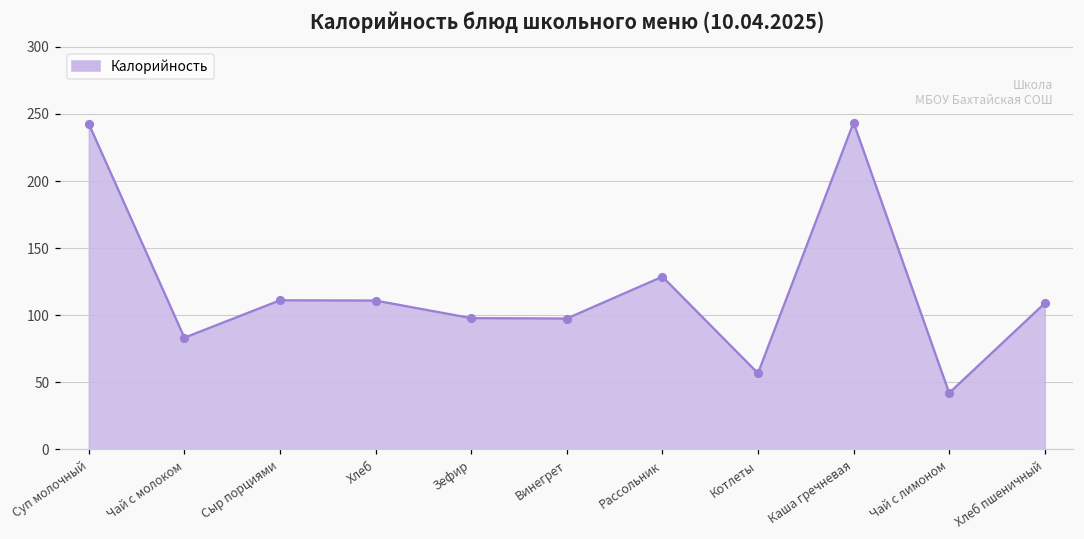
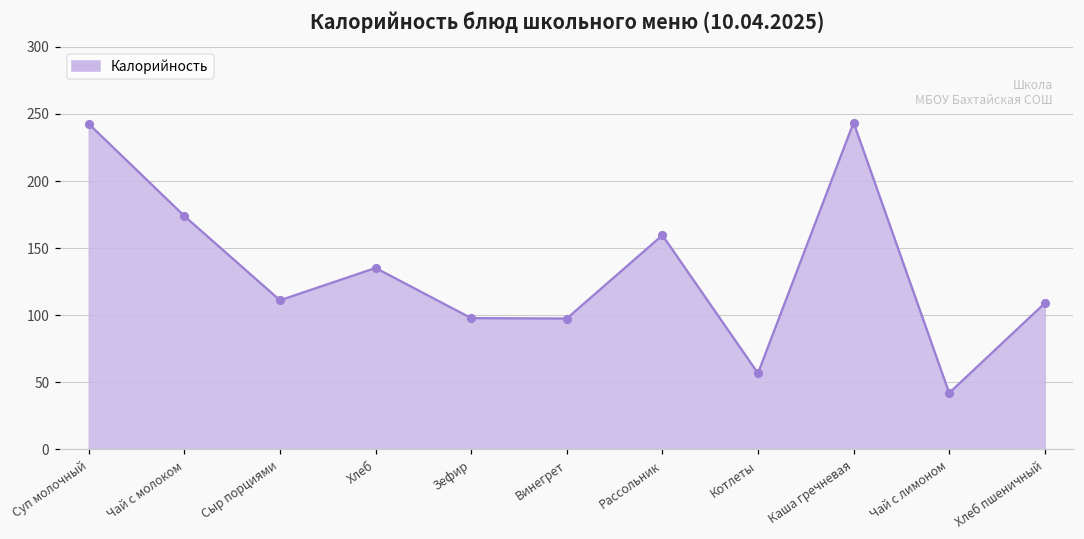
Чай с молоком: 83 -> 174
Хлеб: 111 -> 135
Рассольник: 129 -> 160
